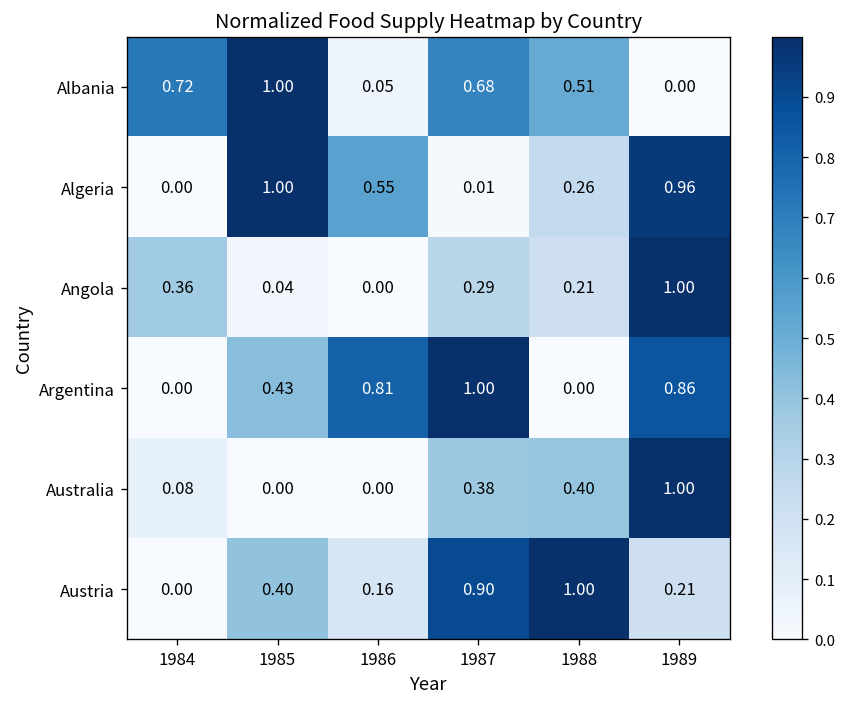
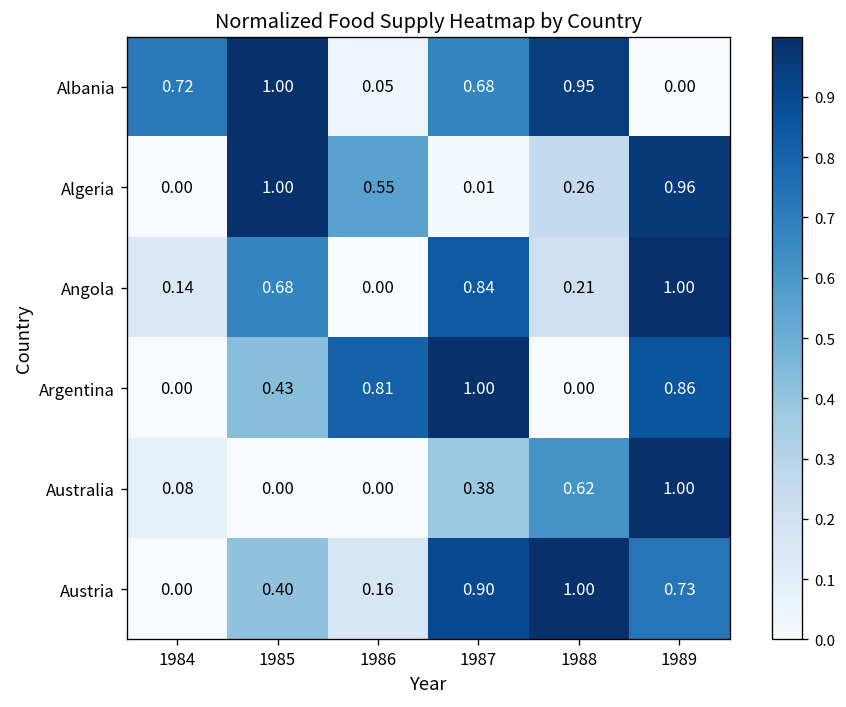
Albania, 1988: 0.51 -> 0.95
Angola, 1984: 0.36 -> 0.14
Angola, 1985: 0.04 -> 0.68
Angola, 1987: 0.29 -> 0.84
Australia, 1988: 0.40 -> 0.62
Austria, 1989: 0.21 -> 0.73
